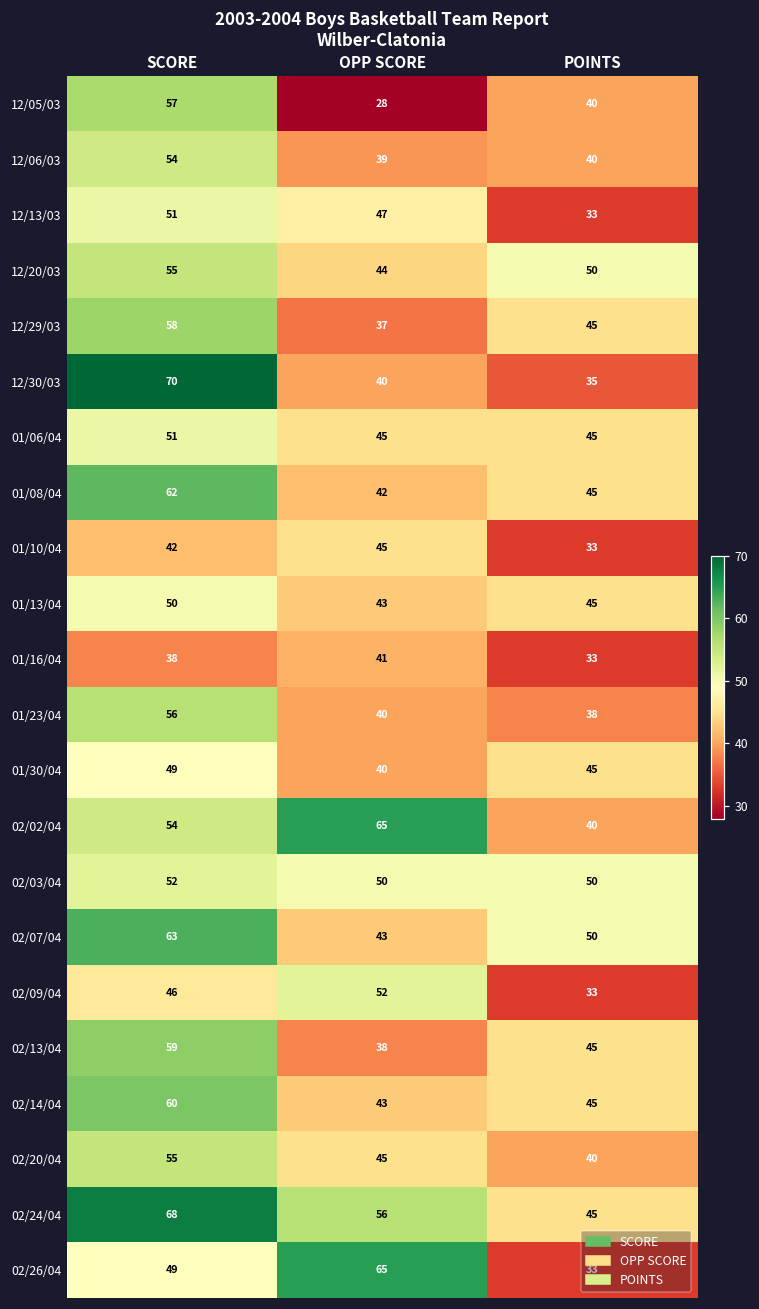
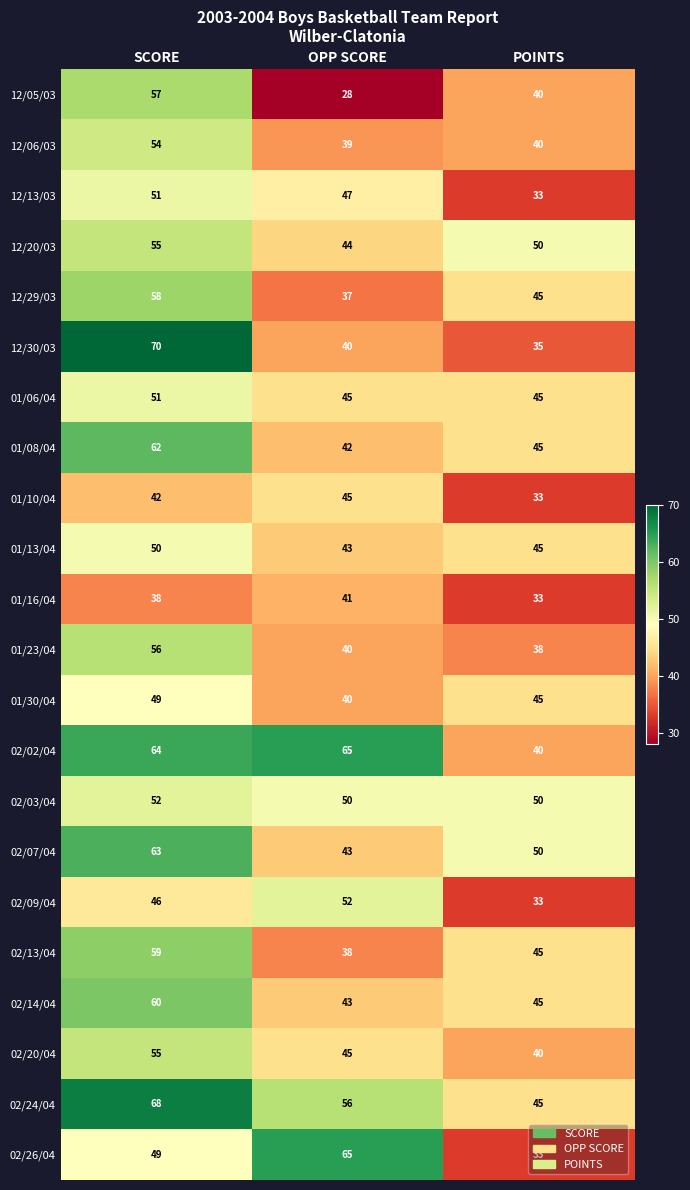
02/02/04, SCORE: 54 -> 64
